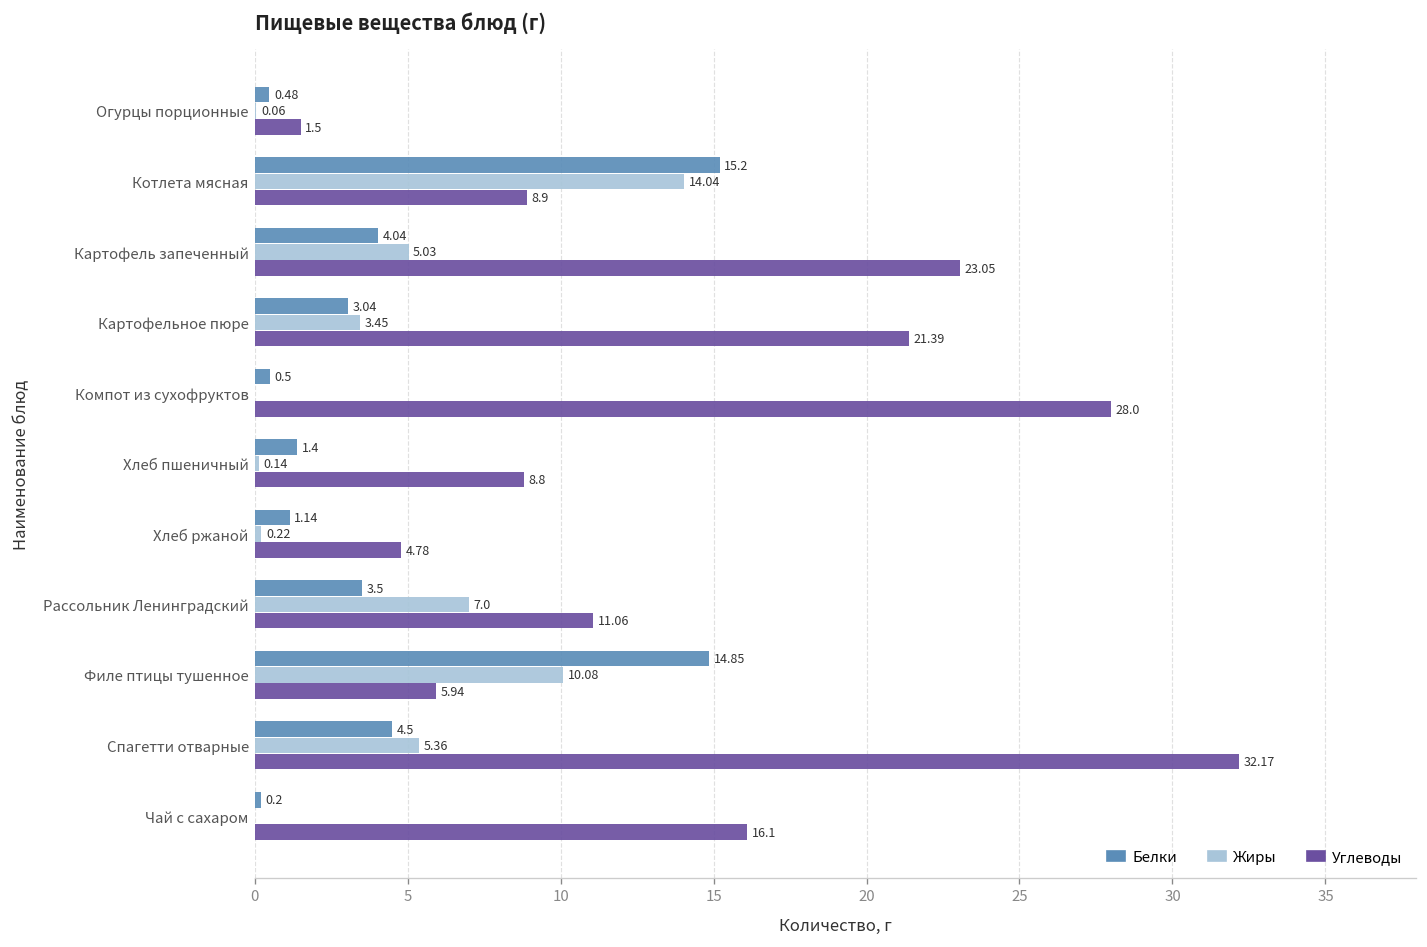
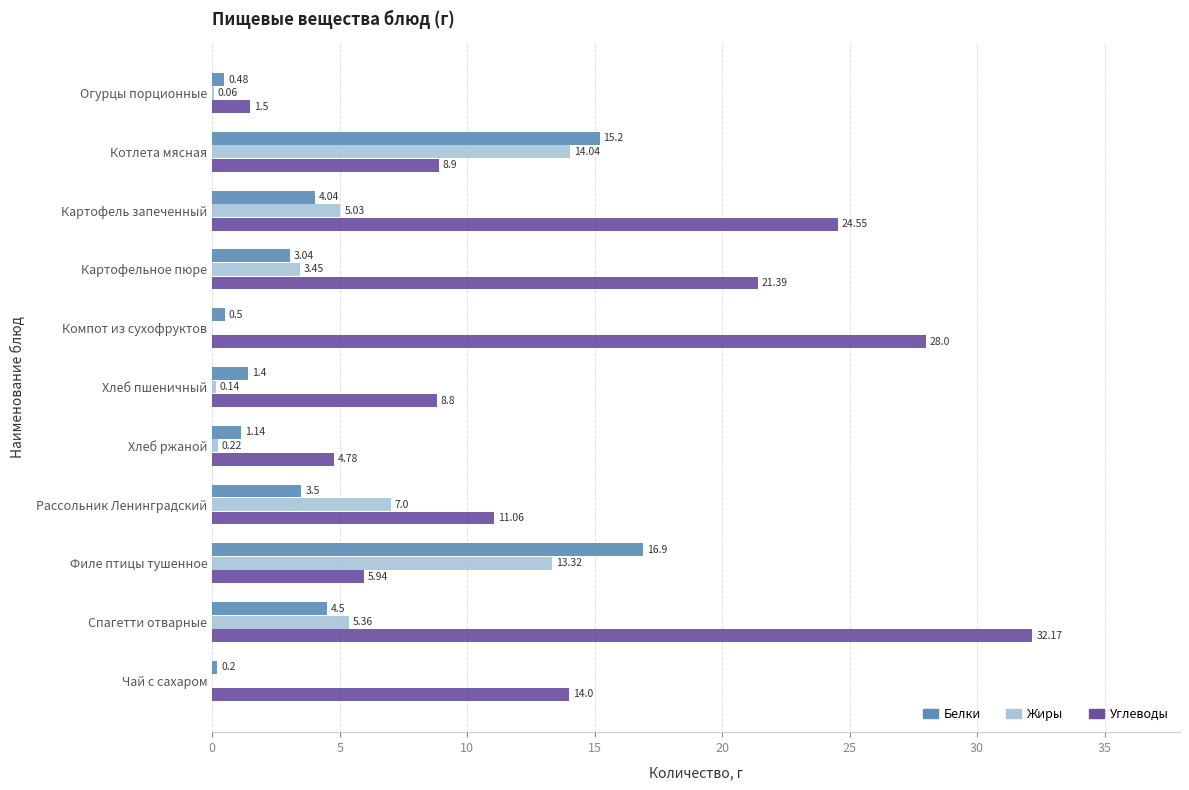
Углеводы, Картофель запеченный: 23.05 -> 24.55
Белки, Филе птицы тушенное: 14.85 -> 16.9
Жиры, Филе птицы тушенное: 10.08 -> 13.32
Углеводы, Чай с сахаром: 16.1 -> 14.0
